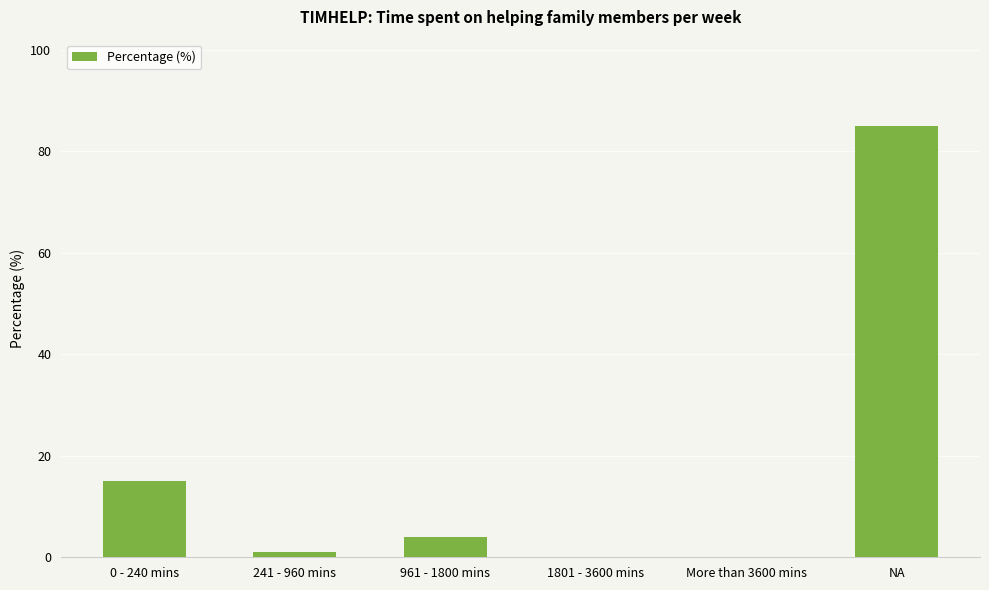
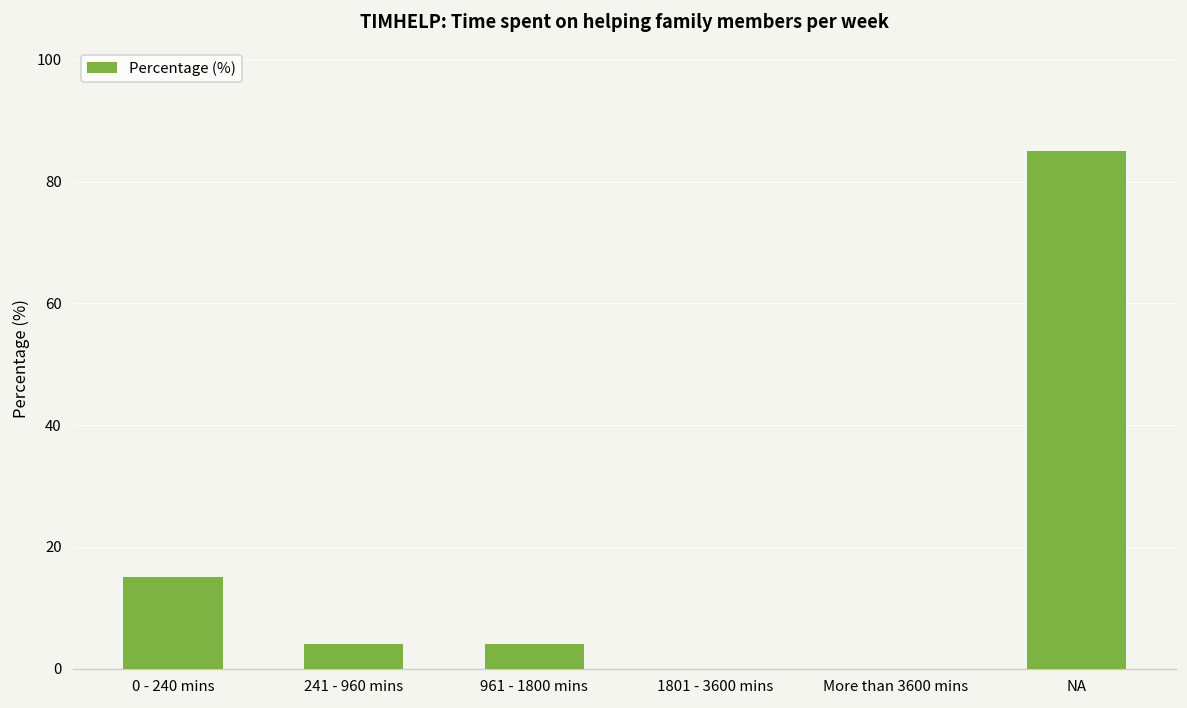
241 - 960 mins: 1 -> 4
